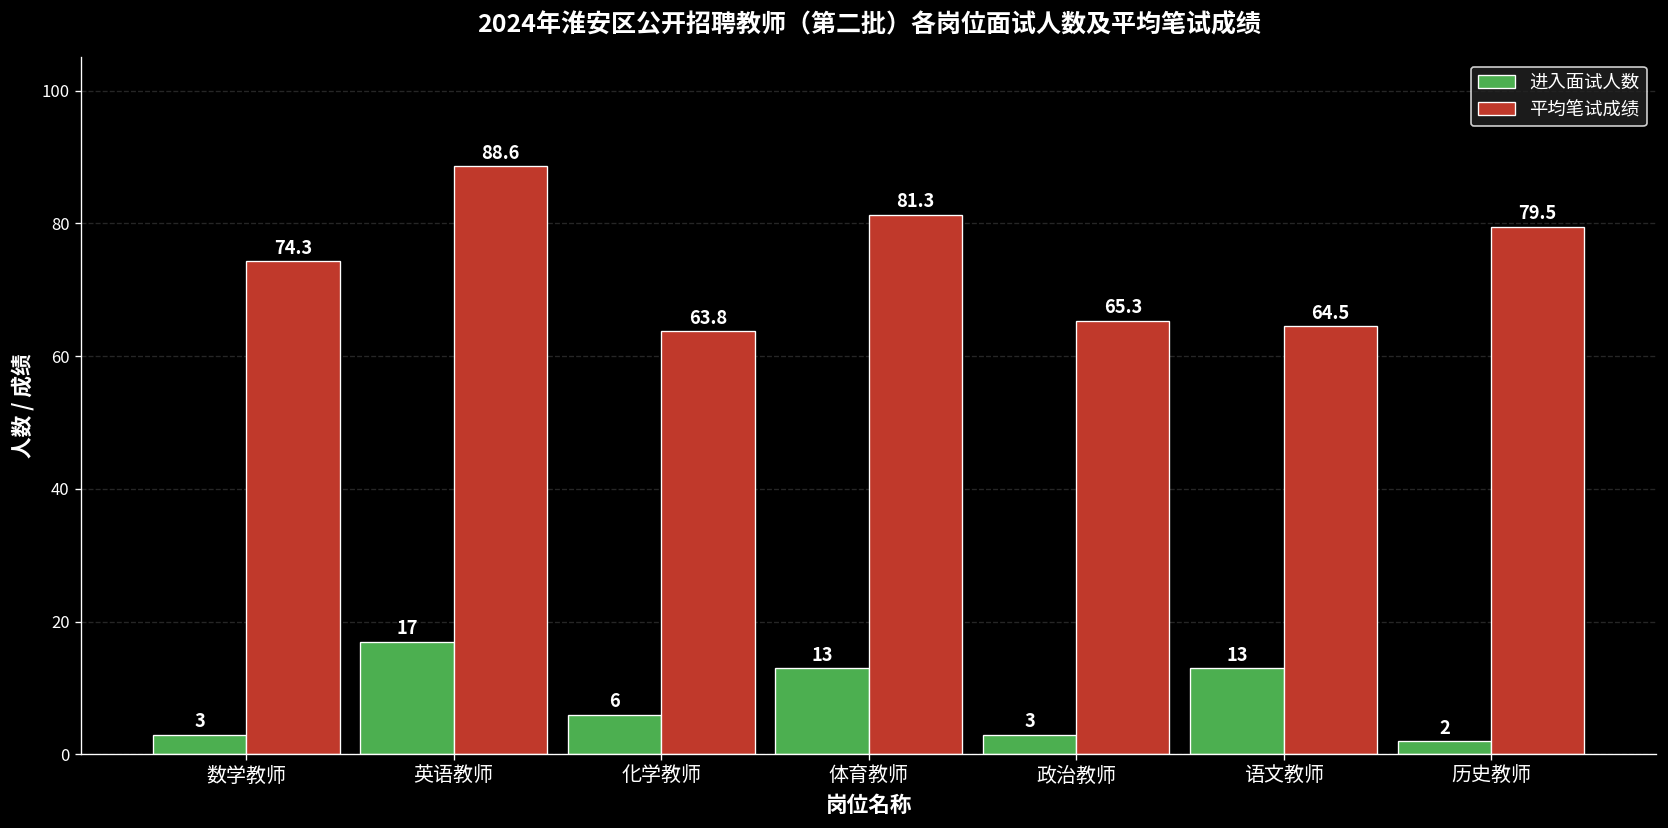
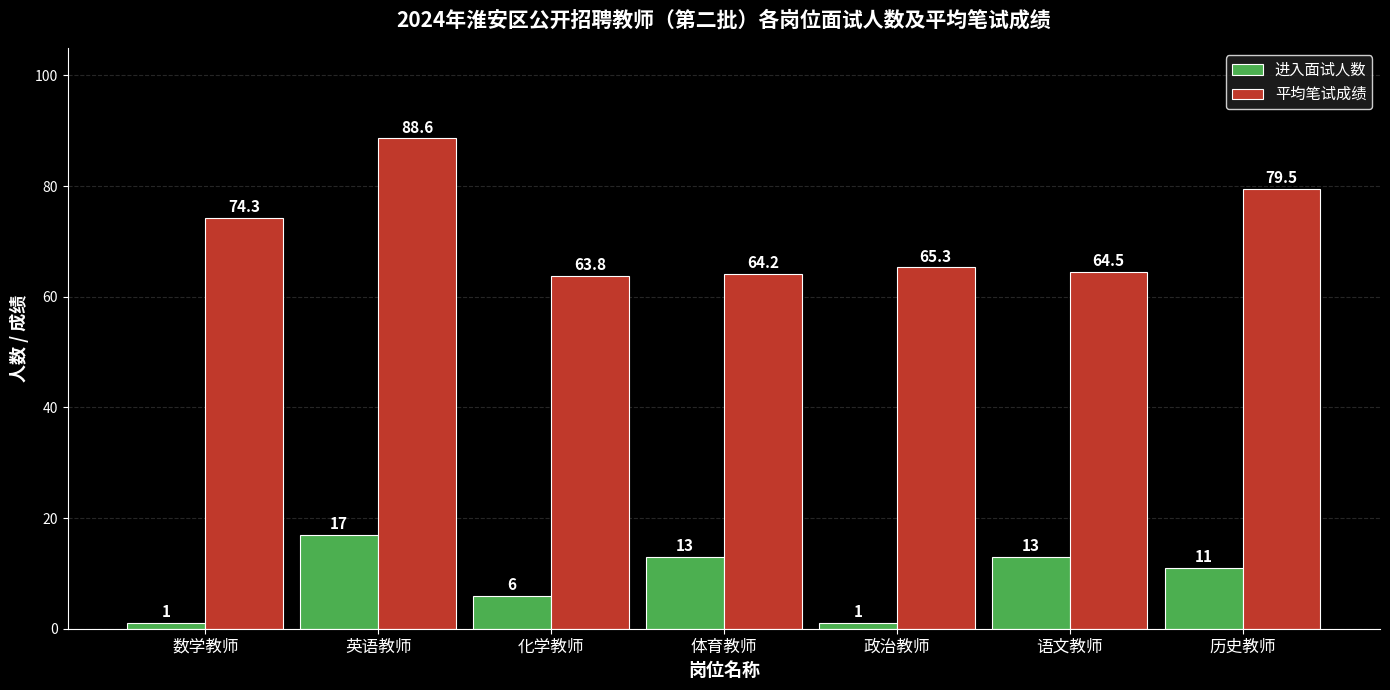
进入面试人数, 数学教师: 3 -> 1
平均笔试成绩, 体育教师: 81.3 -> 64.2
进入面试人数, 政治教师: 3 -> 1
进入面试人数, 历史教师: 2 -> 11
